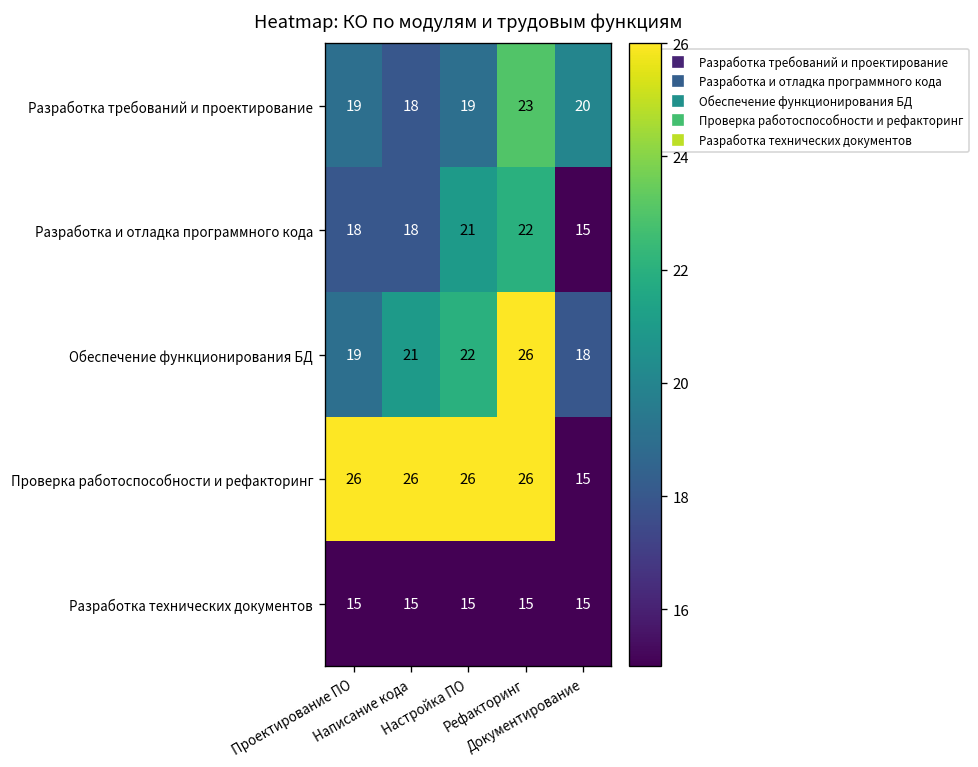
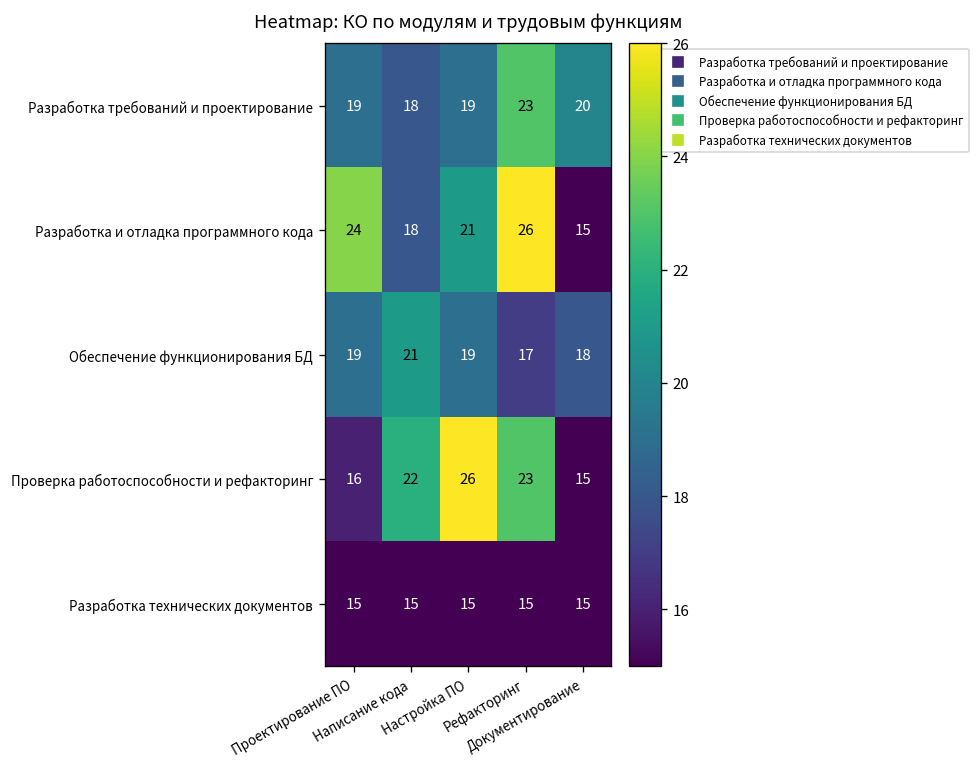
Разработка и отладка программного кода, Проектирование ПО: 18 -> 24
Разработка и отладка программного кода, Рефакторинг: 22 -> 26
Обеспечение функционирования БД, Настройка ПО: 22 -> 19
Обеспечение функционирования БД, Рефакторинг: 26 -> 17
Проверка работоспособности и рефакторинг, Проектирование ПО: 26 -> 16
Проверка работоспособности и рефакторинг, Написание кода: 26 -> 22
Проверка работоспособности и рефакторинг, Рефакторинг: 26 -> 23
